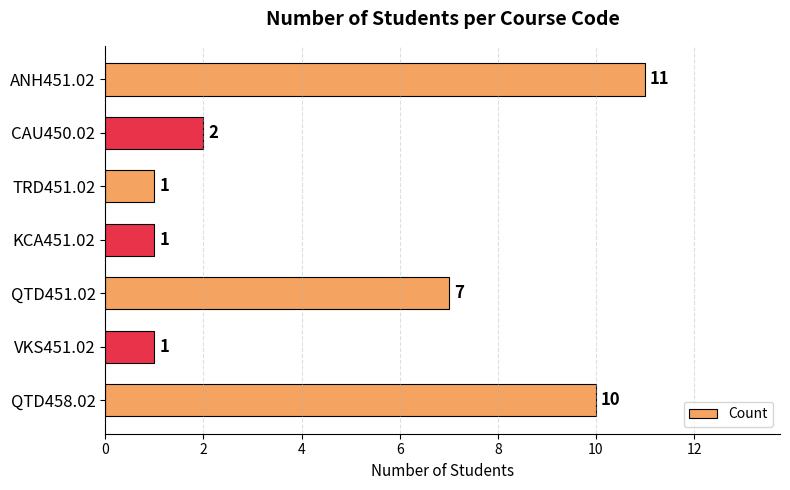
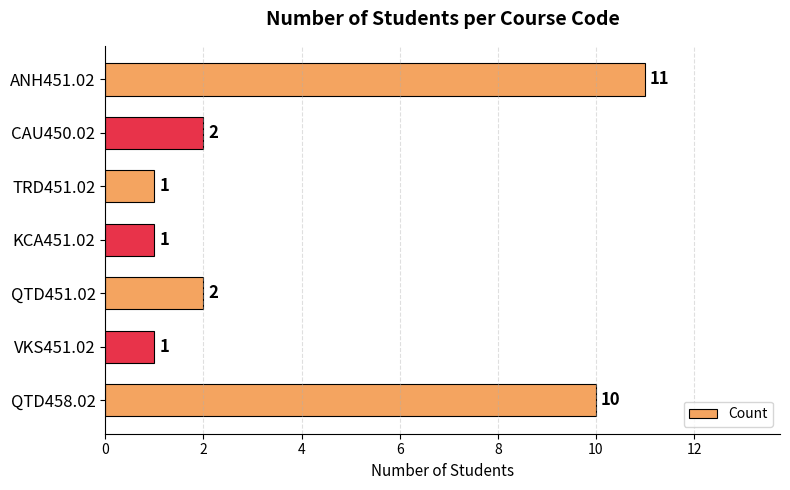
QTD451.02: 7 -> 2
